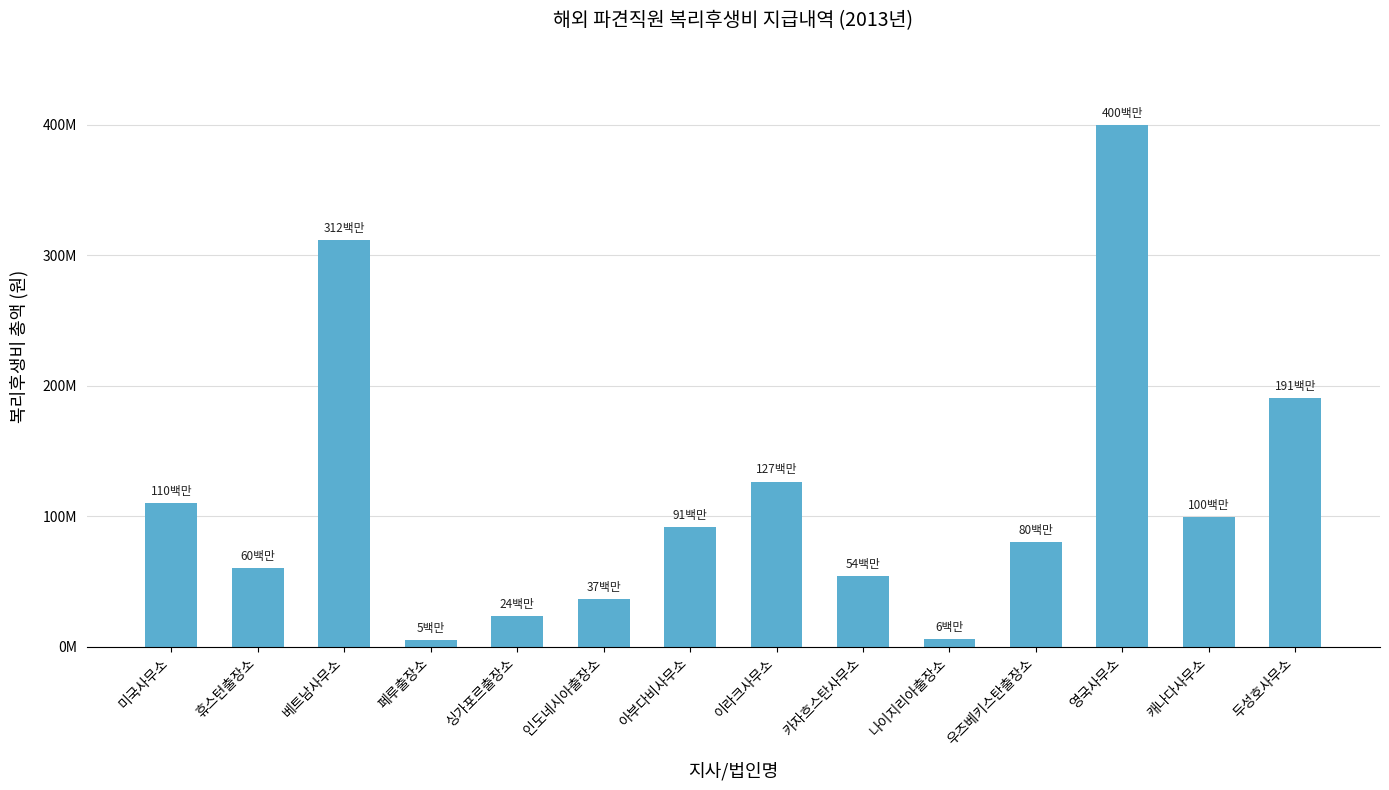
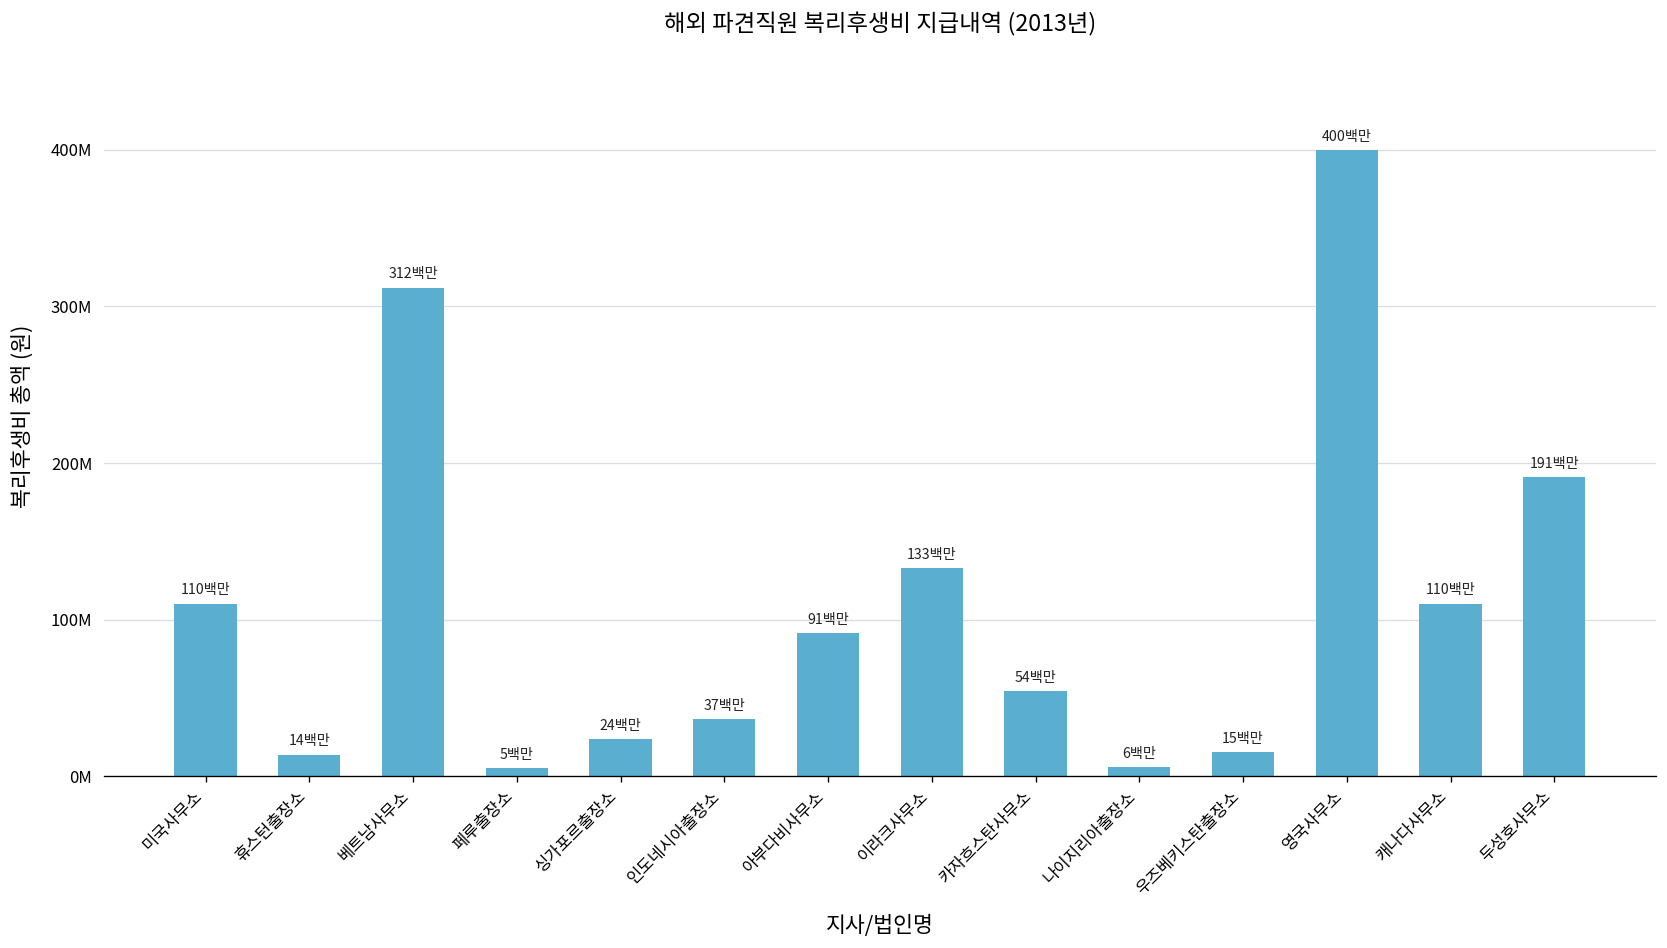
휴스턴출장소: 60 -> 14
이라크사무소: 127 -> 133
우즈베키스탄출장소: 80 -> 15
캐나다사무소: 100 -> 110
